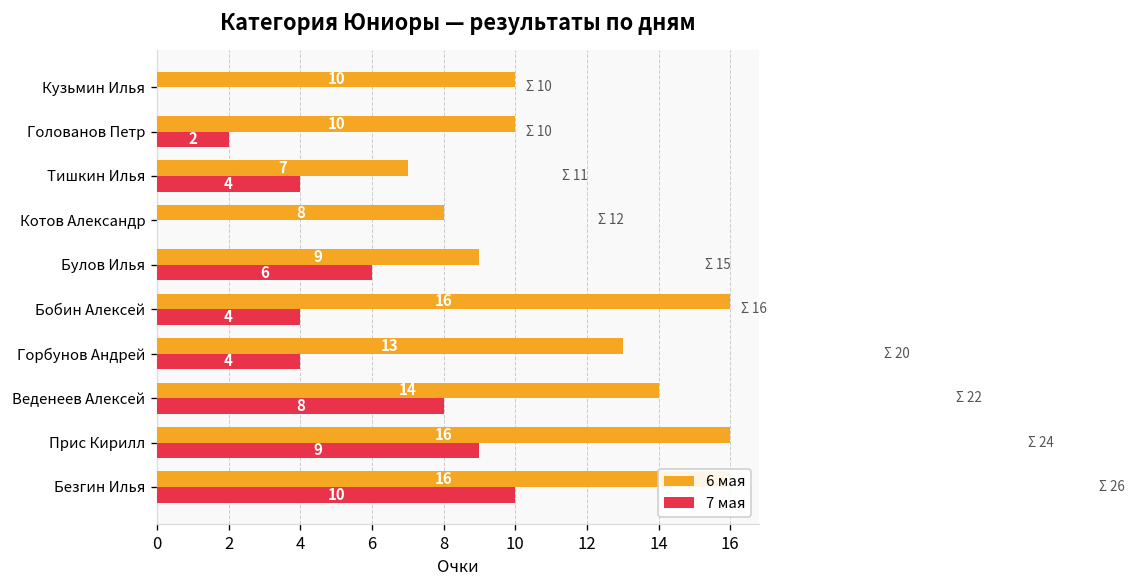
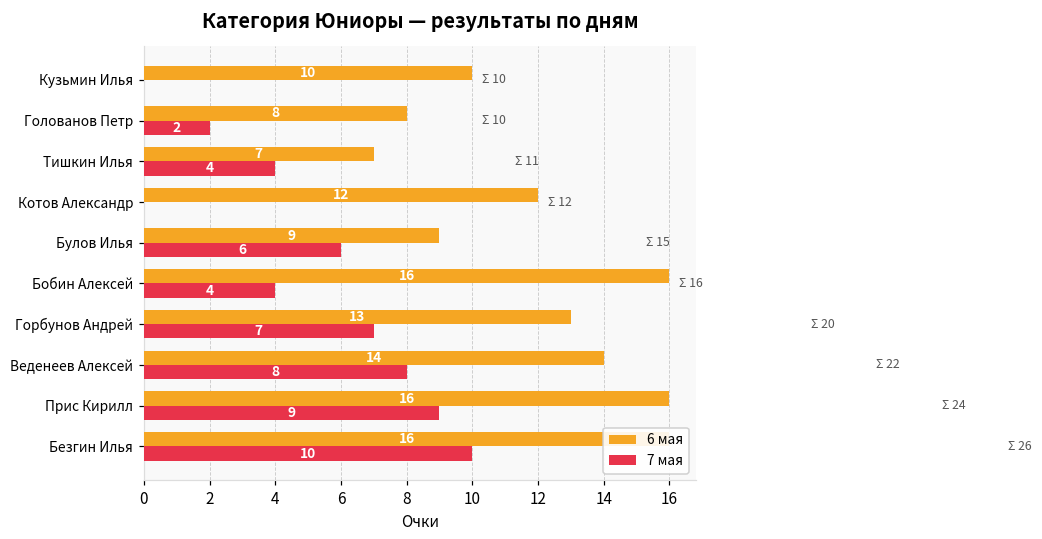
6 мая, Голованов Петр: 10 -> 8
6 мая, Котов Александр: 8 -> 12
7 мая, Горбунов Андрей: 4 -> 7
